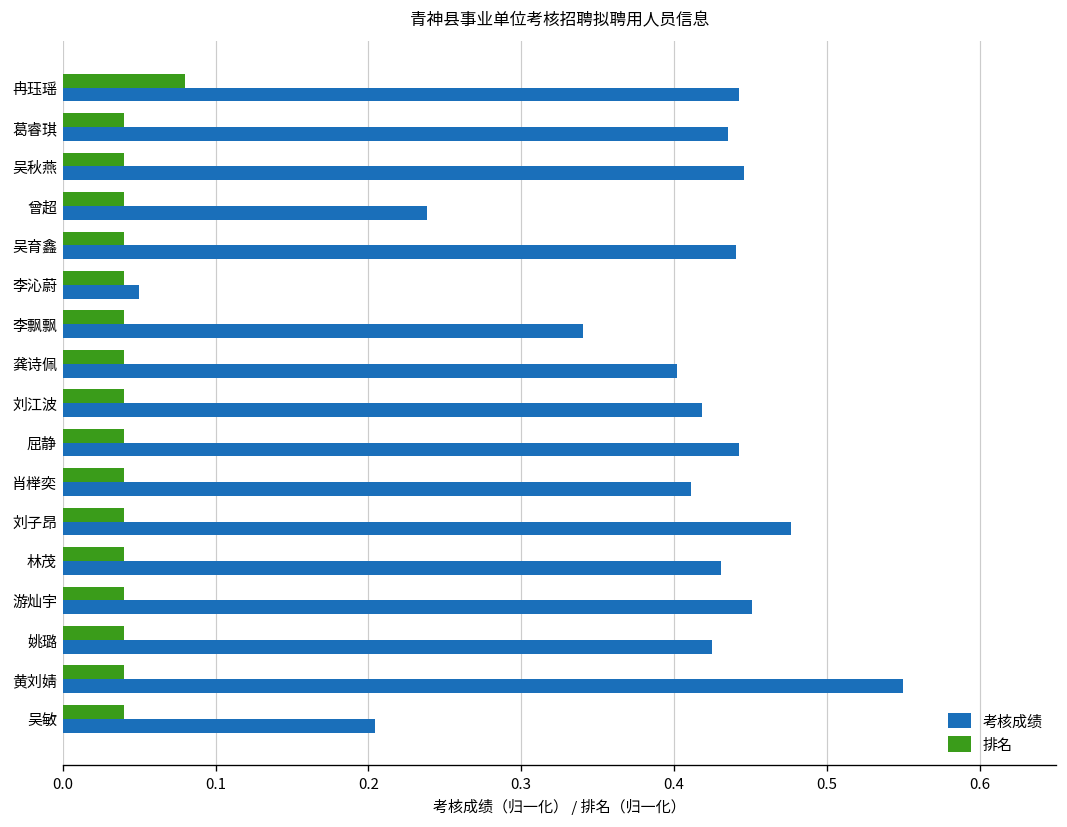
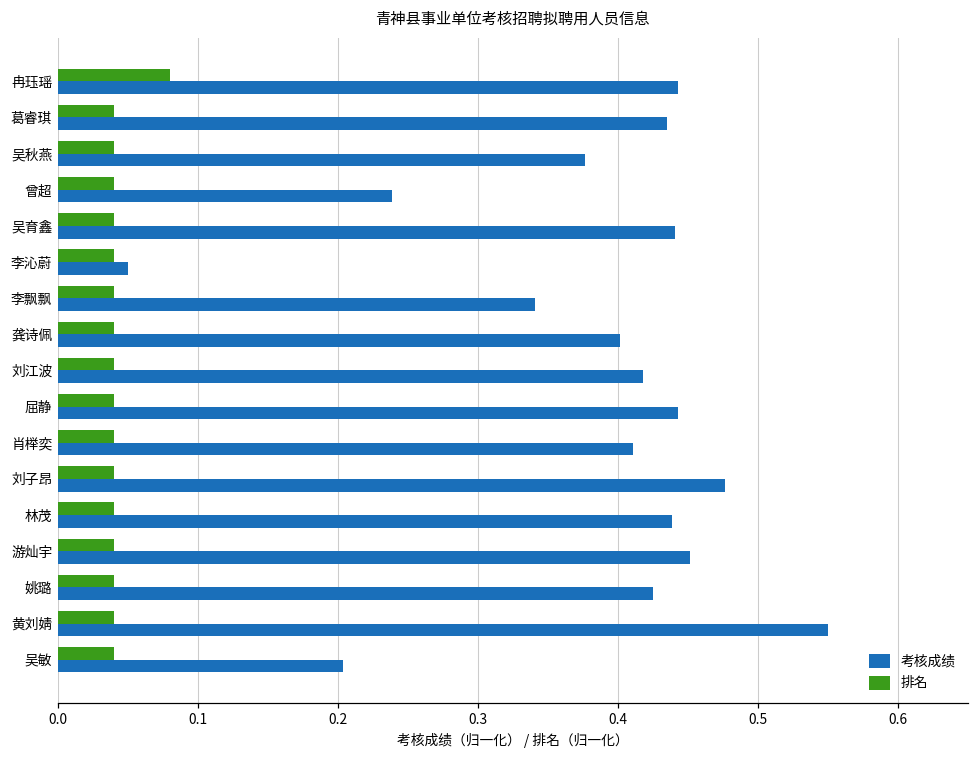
考核成绩, 吴秋燕: 0.446 -> 0.376
考核成绩, 林茂: 0.431 -> 0.439
